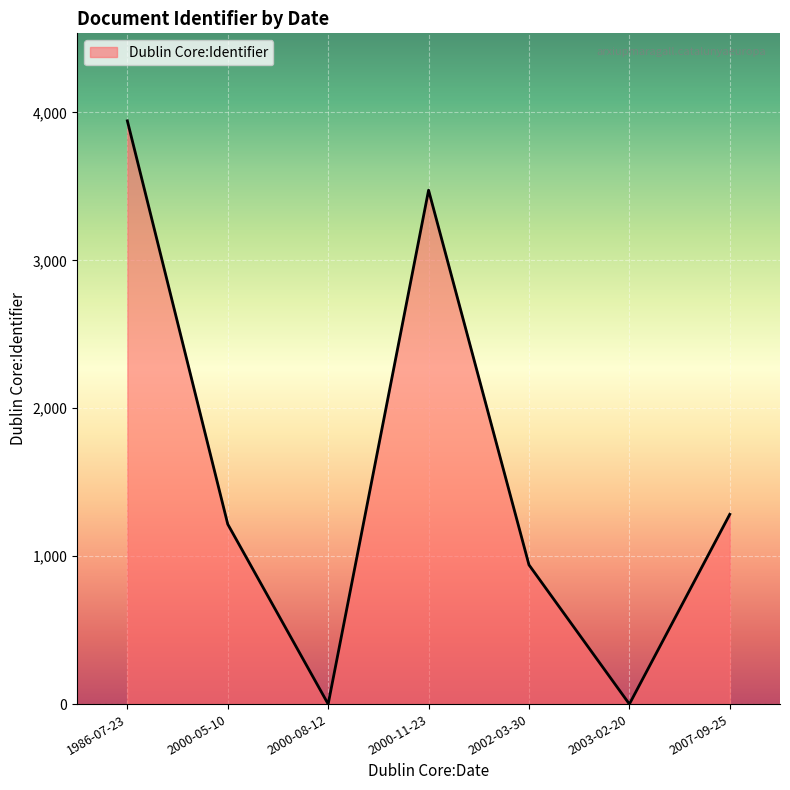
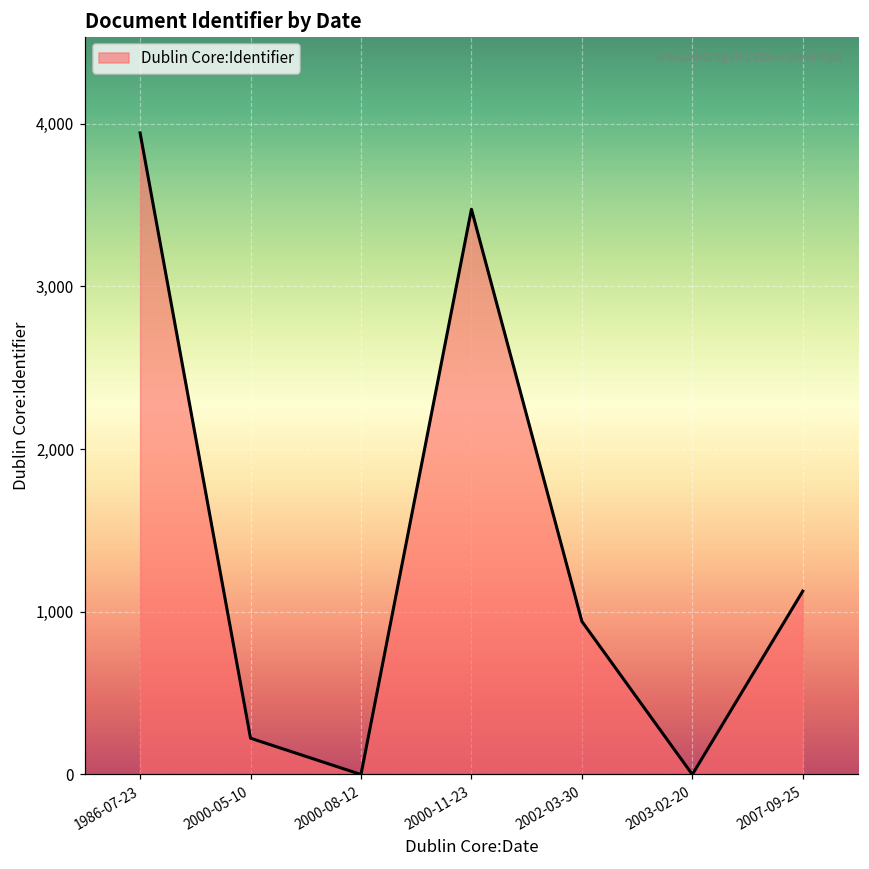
2000-05-10: 1,220 -> 220
2007-09-25: 1,280 -> 1,130
